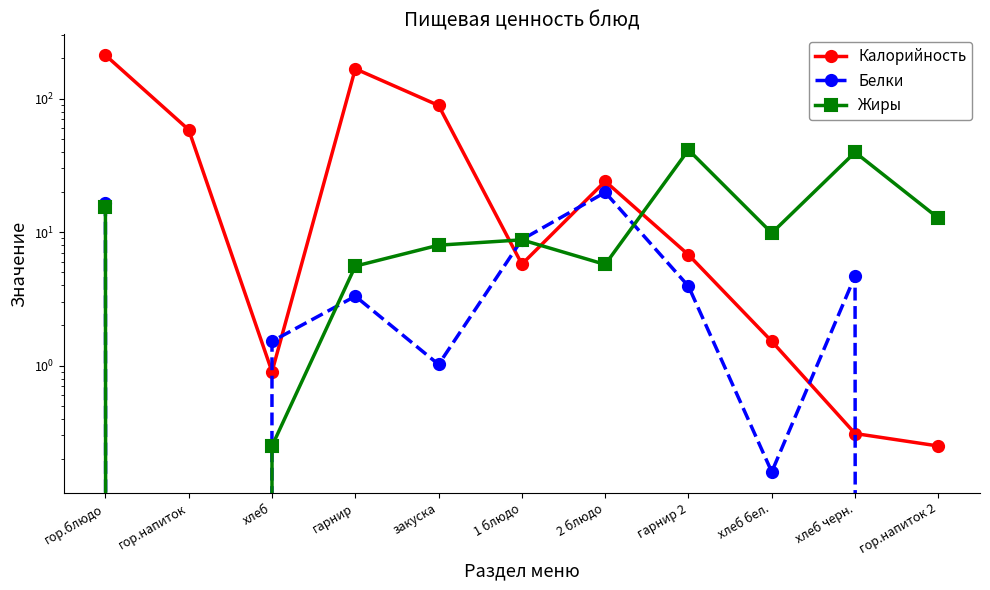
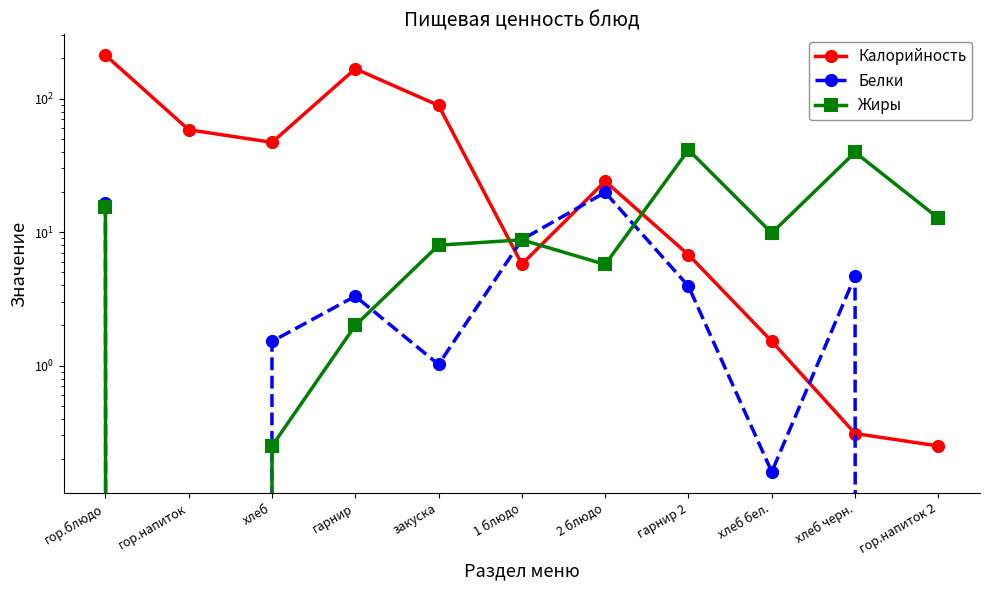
Калорийность, хлеб: 0.9 -> 47
Жиры, гарнир: 5.6 -> 2.0
